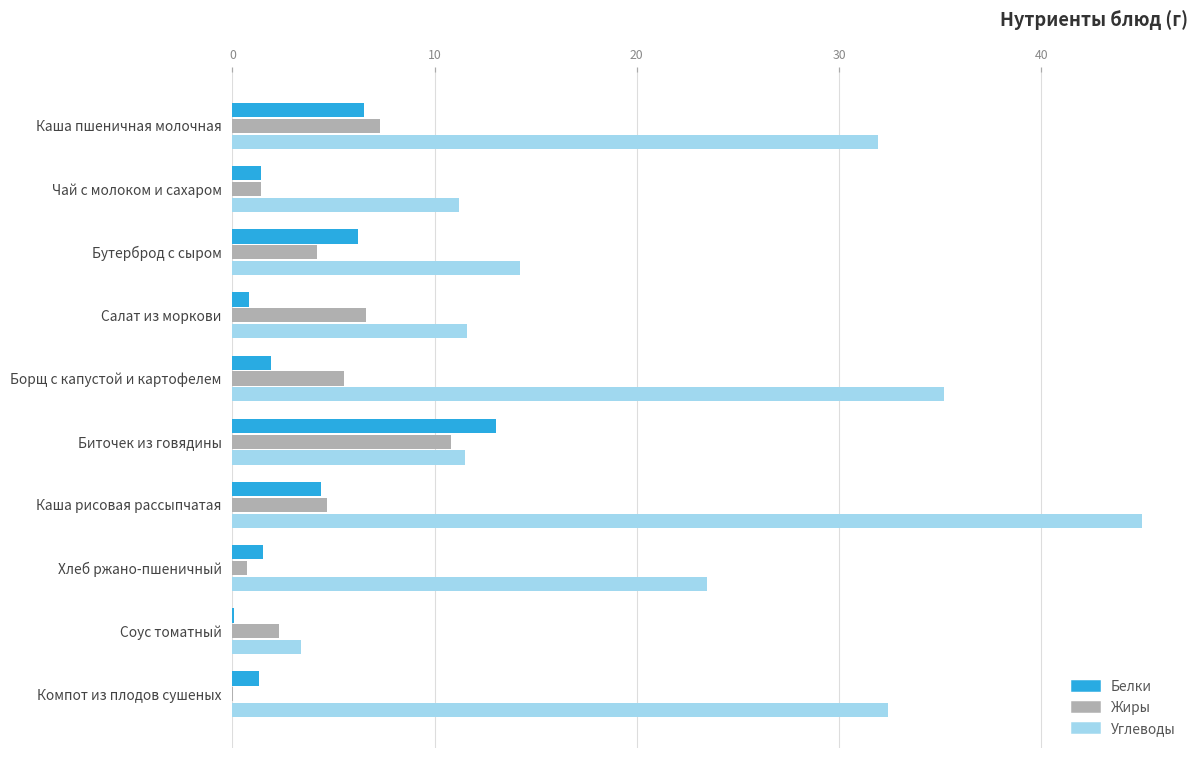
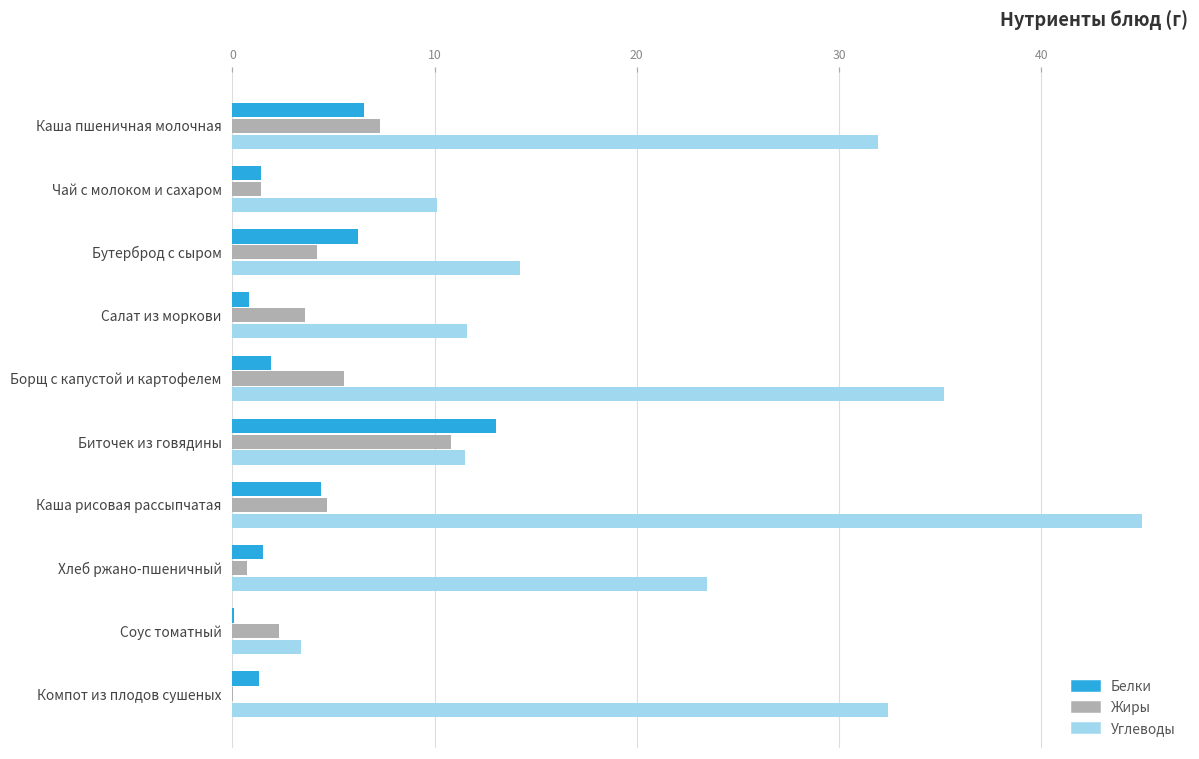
Углеводы, Чай с молоком и сахаром: 11.2 -> 10.1
Жиры, Салат из моркови: 6.6 -> 3.6
